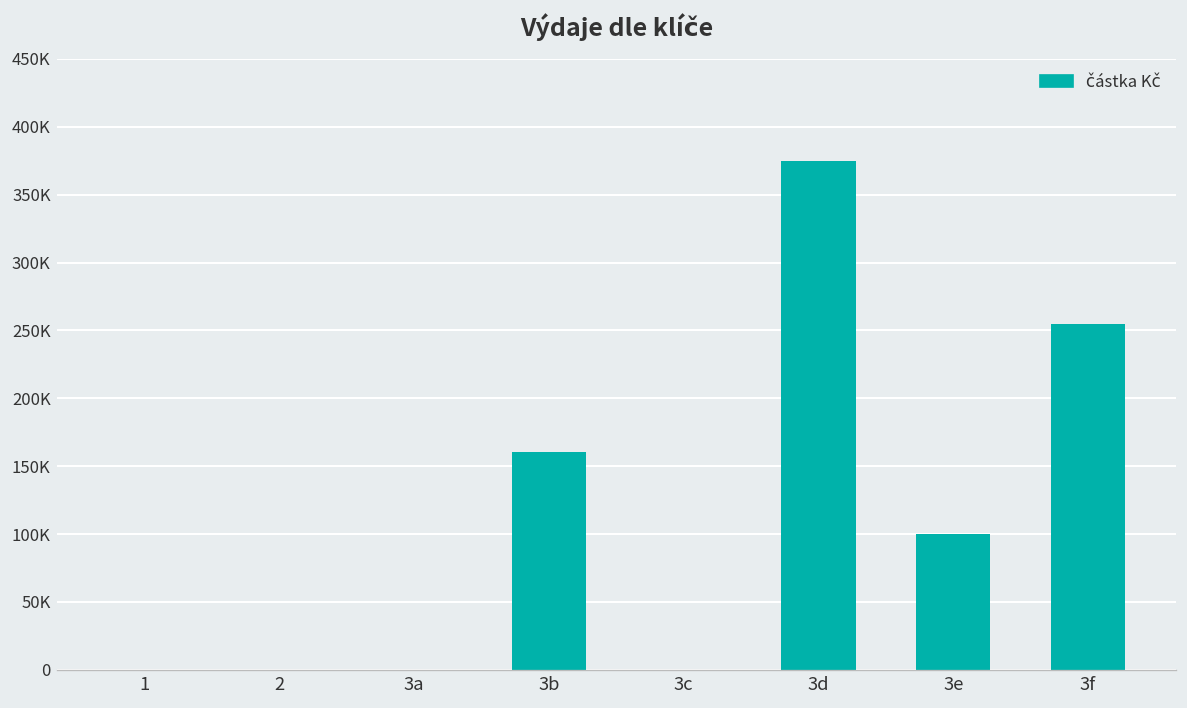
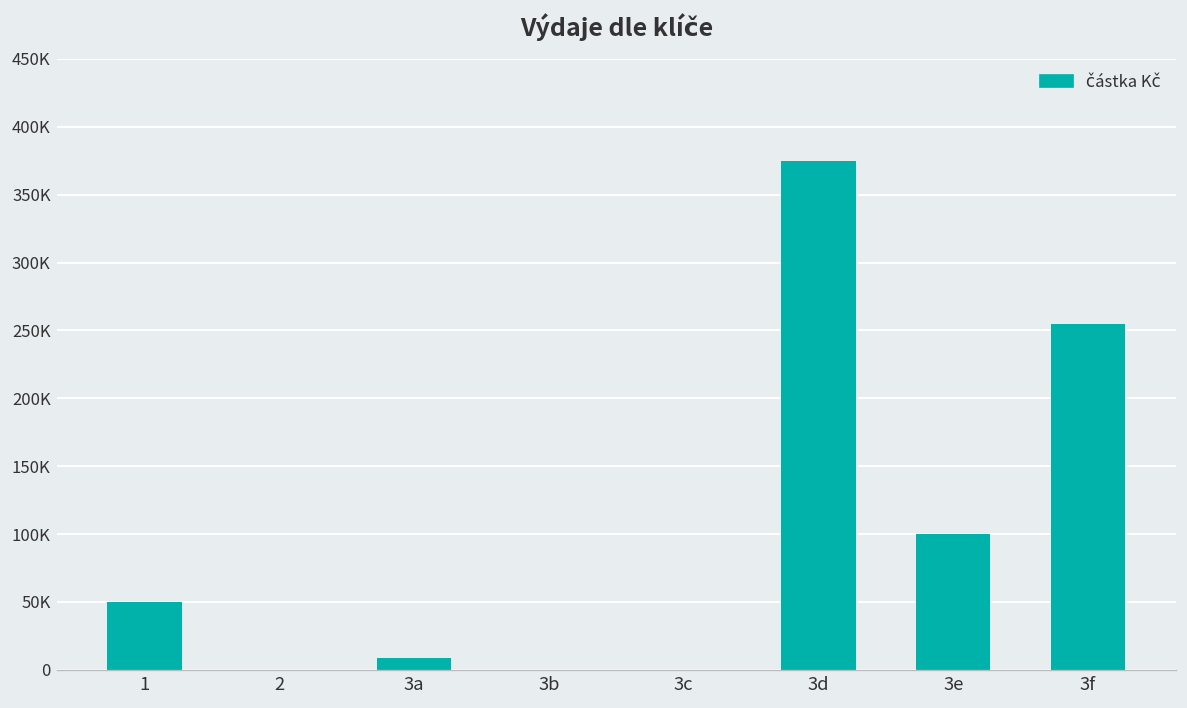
1: 0 -> 50000
3a: 0 -> 9000
3b: 160000 -> 0
